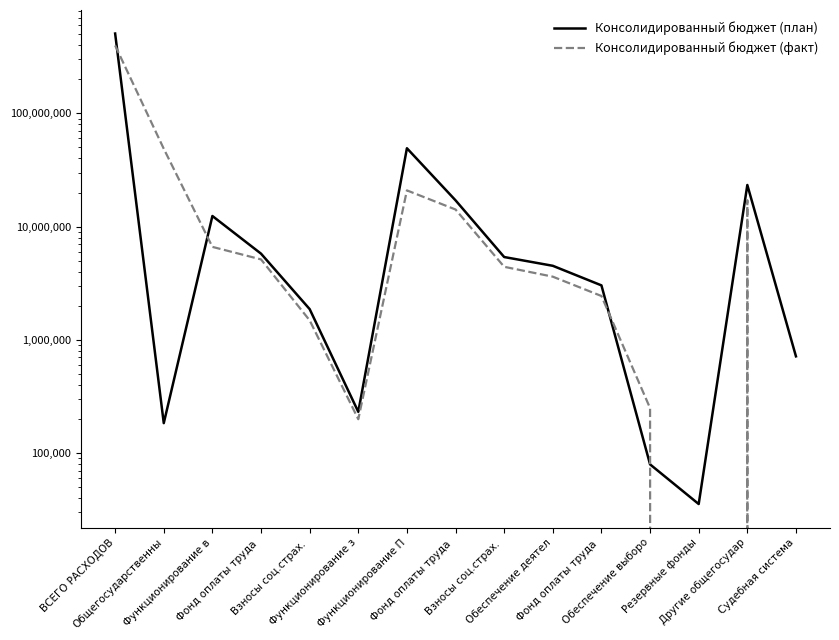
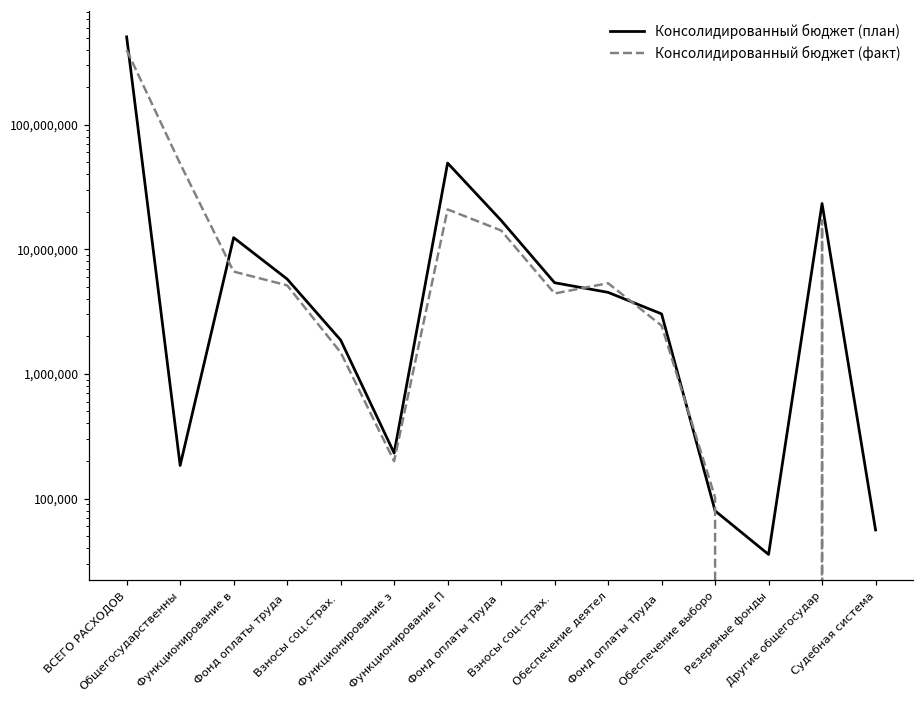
Консолидированный бюджет (факт), Обеспечение деятел: 3,600,000 -> 5,000,000
Консолидированный бюджет (факт), Обеспечение выборо: 250,000 -> 100,000
Консолидированный бюджет (план), Судебная система: 700,000 -> 60,000
